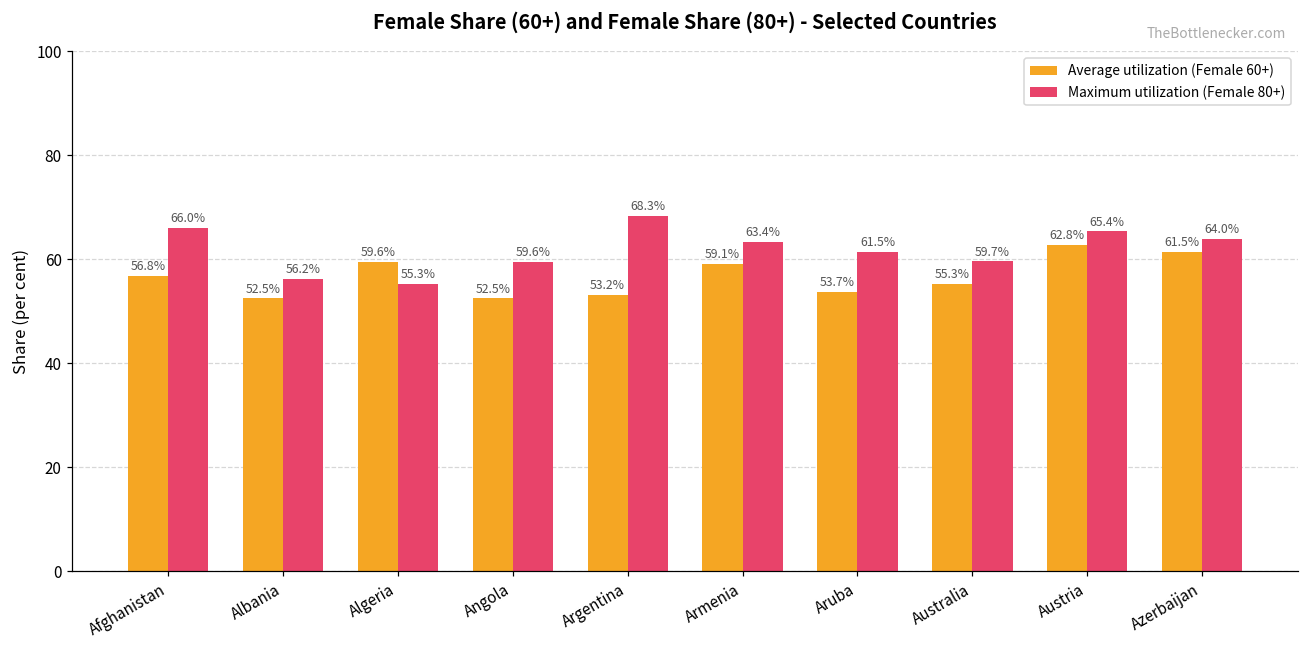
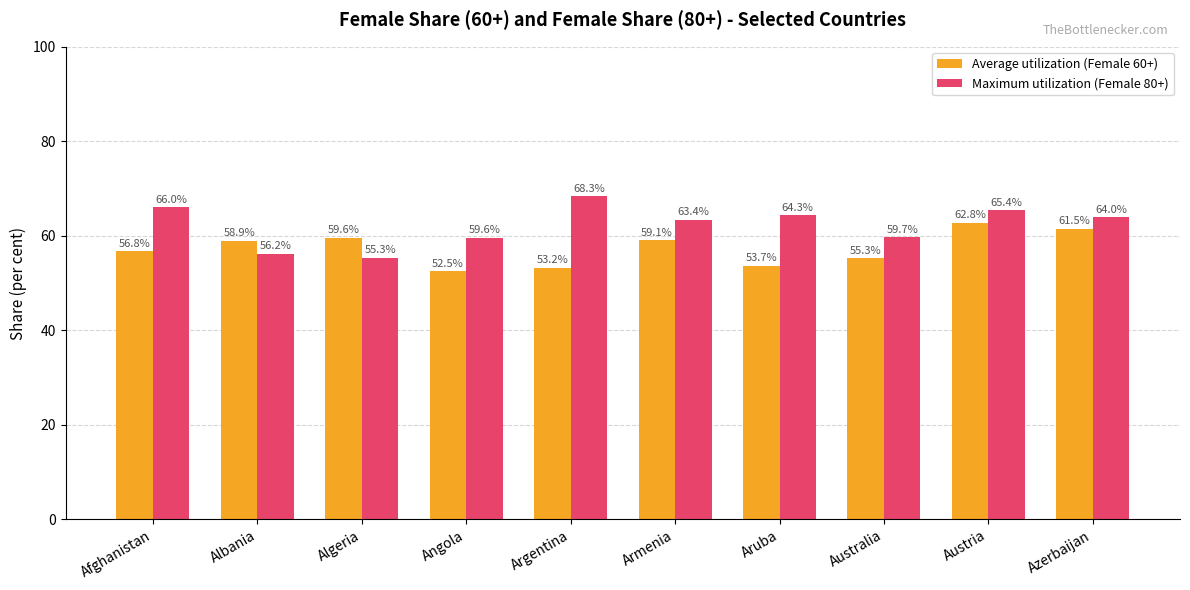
Average utilization (Female 60+), Albania: 52.5% -> 58.9%
Maximum utilization (Female 80+), Aruba: 61.5% -> 64.3%
